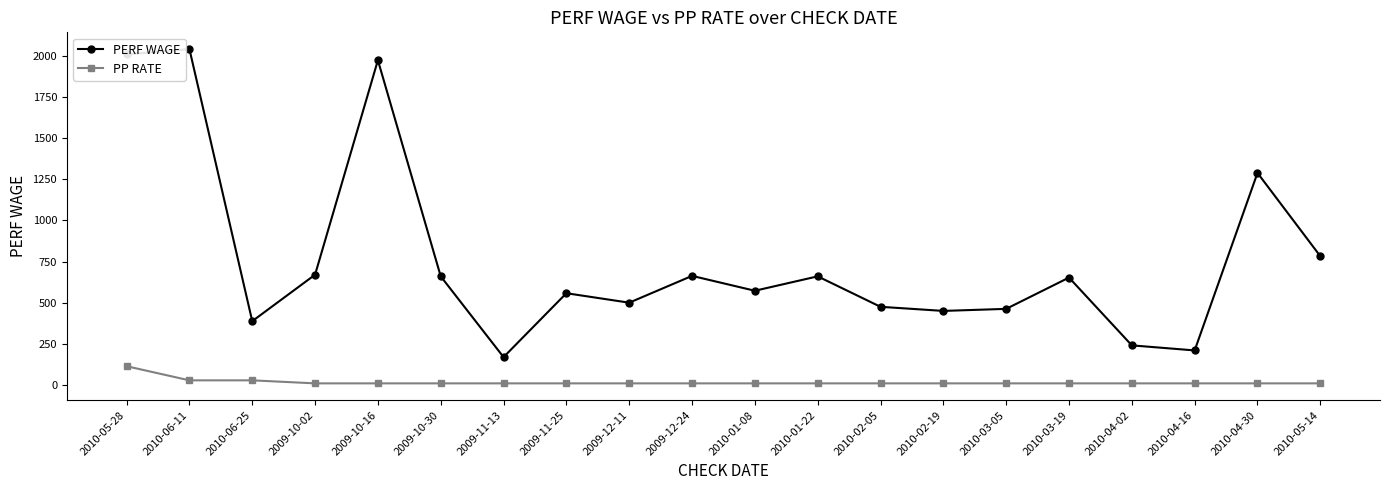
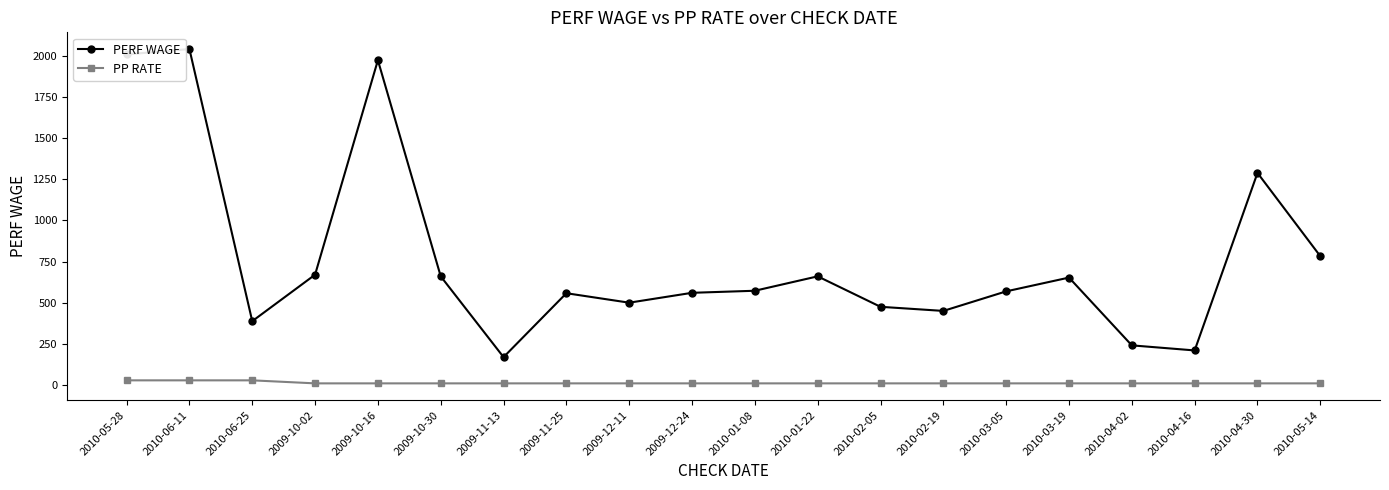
PP RATE, 2010-05-28: 110 -> 30
PERF WAGE, 2009-12-24: 660 -> 560
PERF WAGE, 2010-03-05: 460 -> 570
